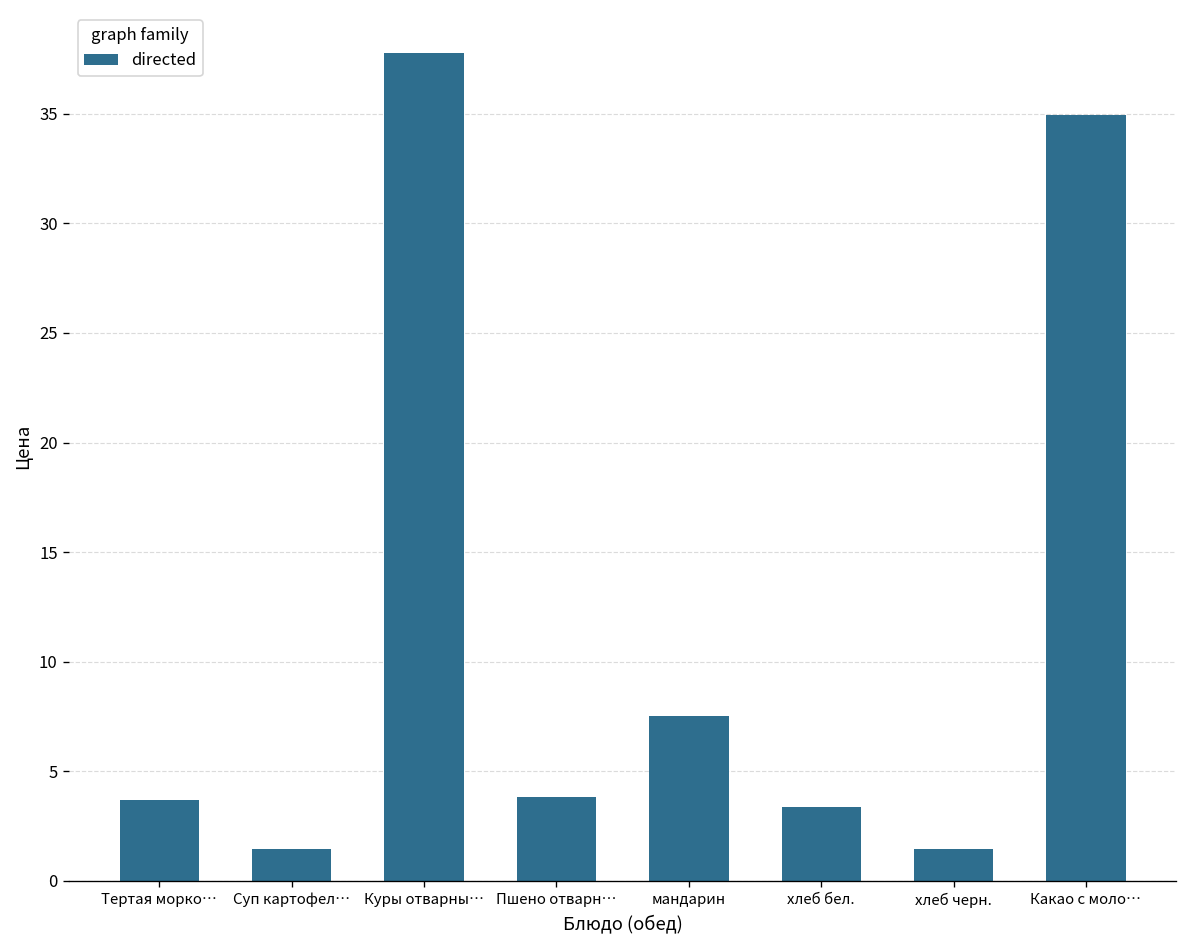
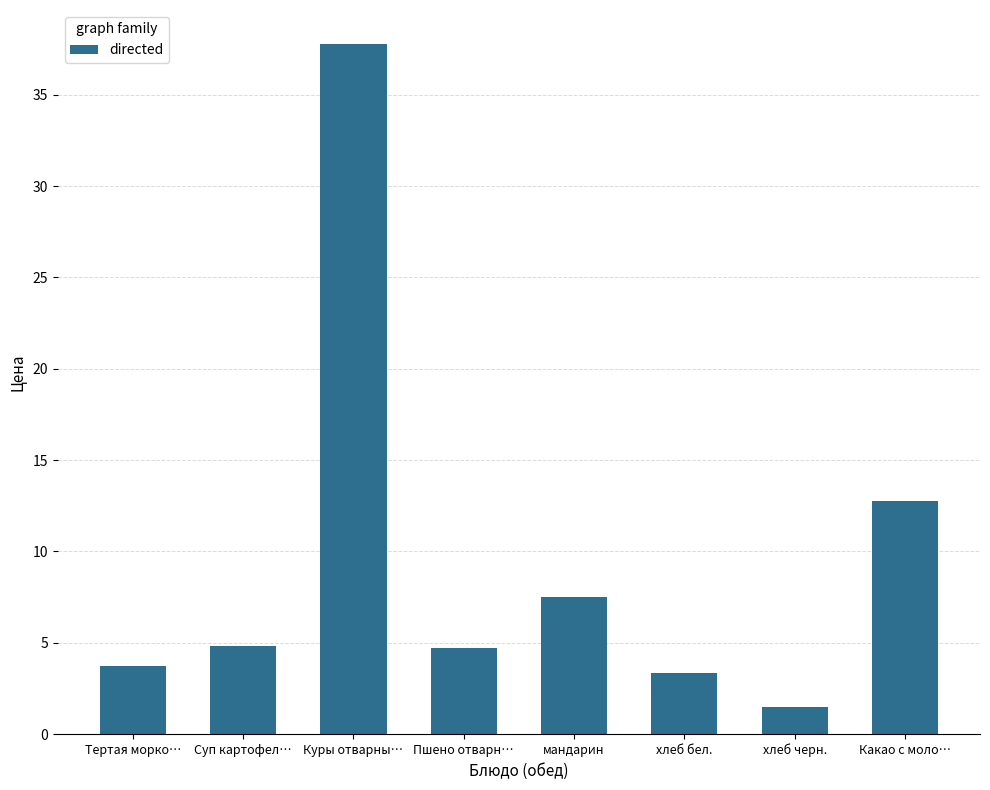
Суп картофел…: 1.5 -> 4.8
Пшено отварн…: 3.8 -> 4.7
Какао с моло…: 35.0 -> 12.7
